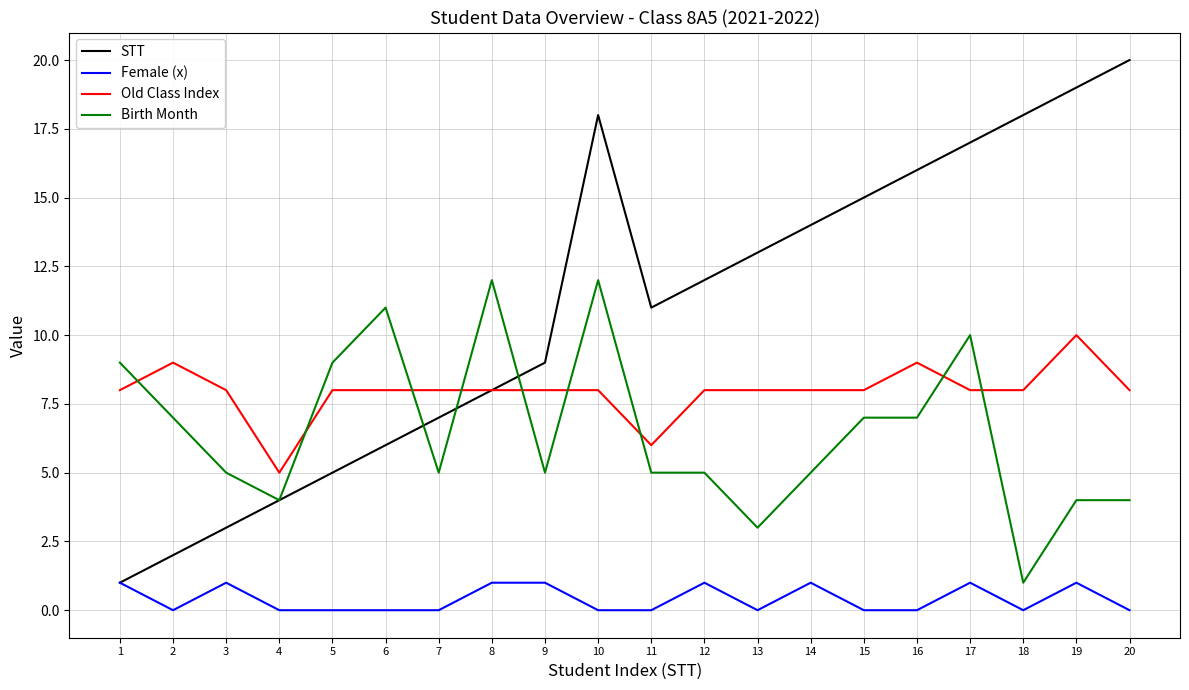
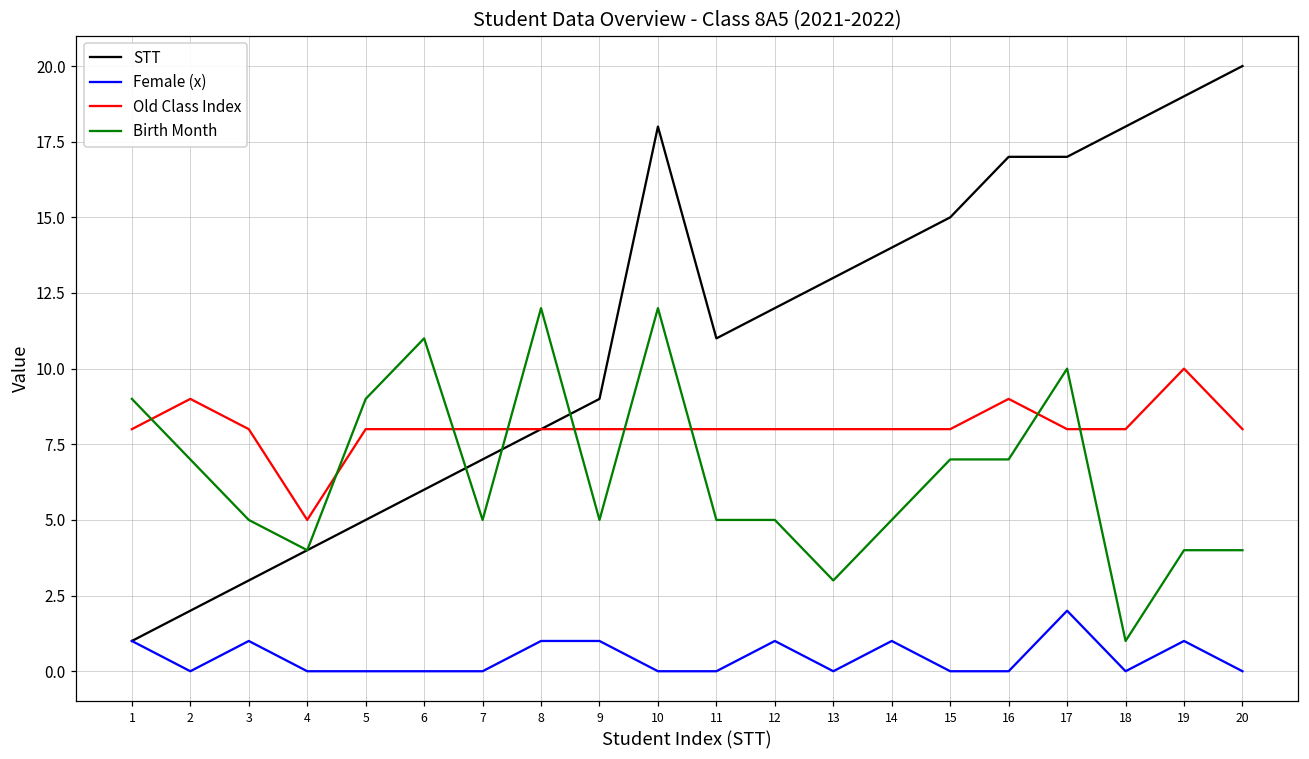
Old Class Index, 11: 6 -> 8
STT, 16: 16 -> 17
Female (x), 17: 1 -> 2
